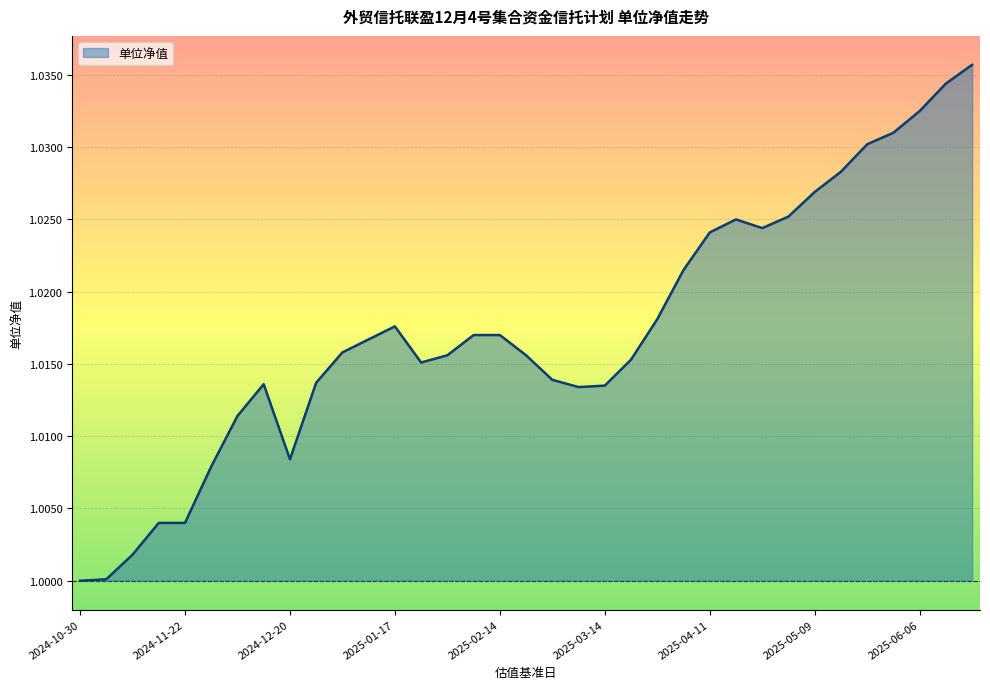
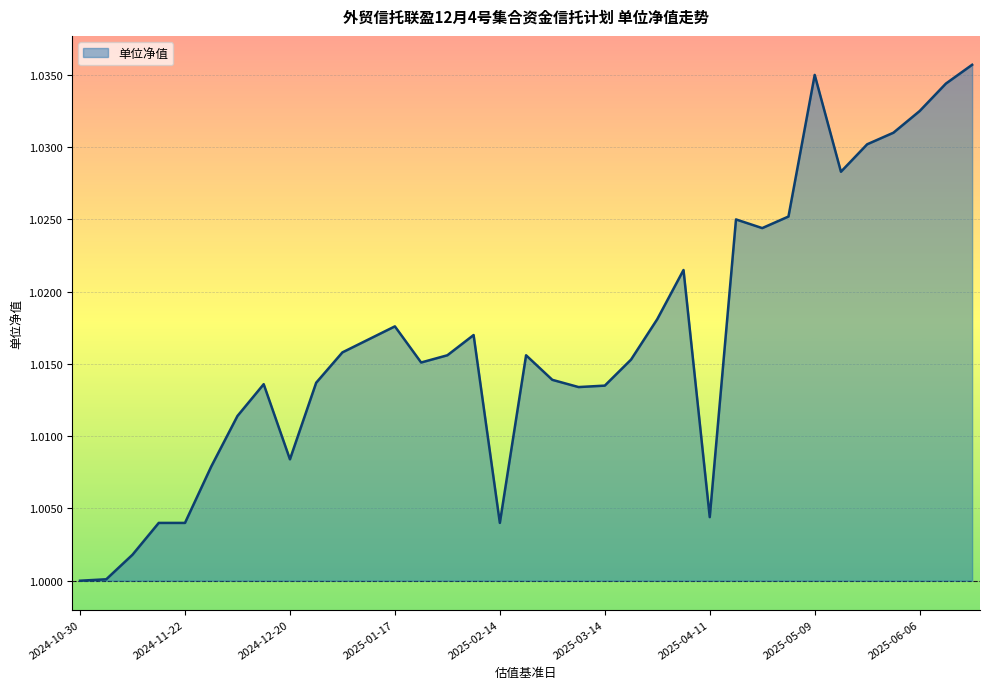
2025-02-14: 1.017 -> 1.004
2025-04-11: 1.0241 -> 1.0044
2025-05-09: 1.0269 -> 1.0350
